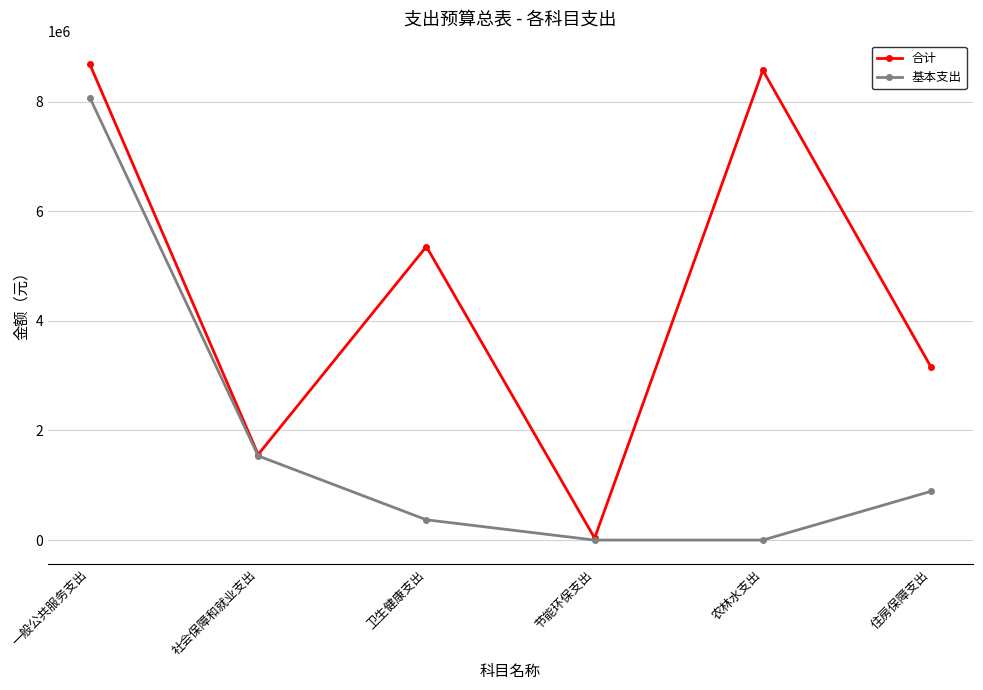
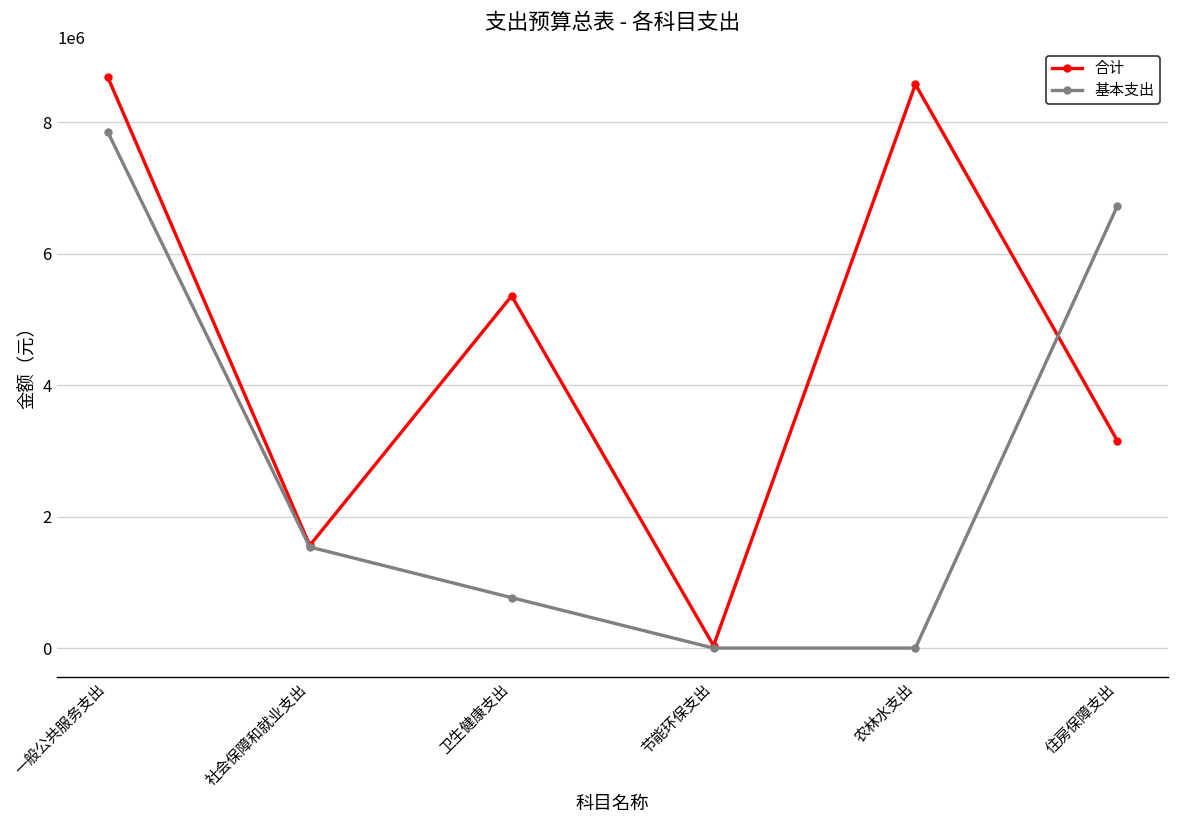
基本支出, 一般公共服务支出: 8100000 -> 7800000
基本支出, 卫生健康支出: 400000 -> 800000
基本支出, 住房保障支出: 900000 -> 6700000
